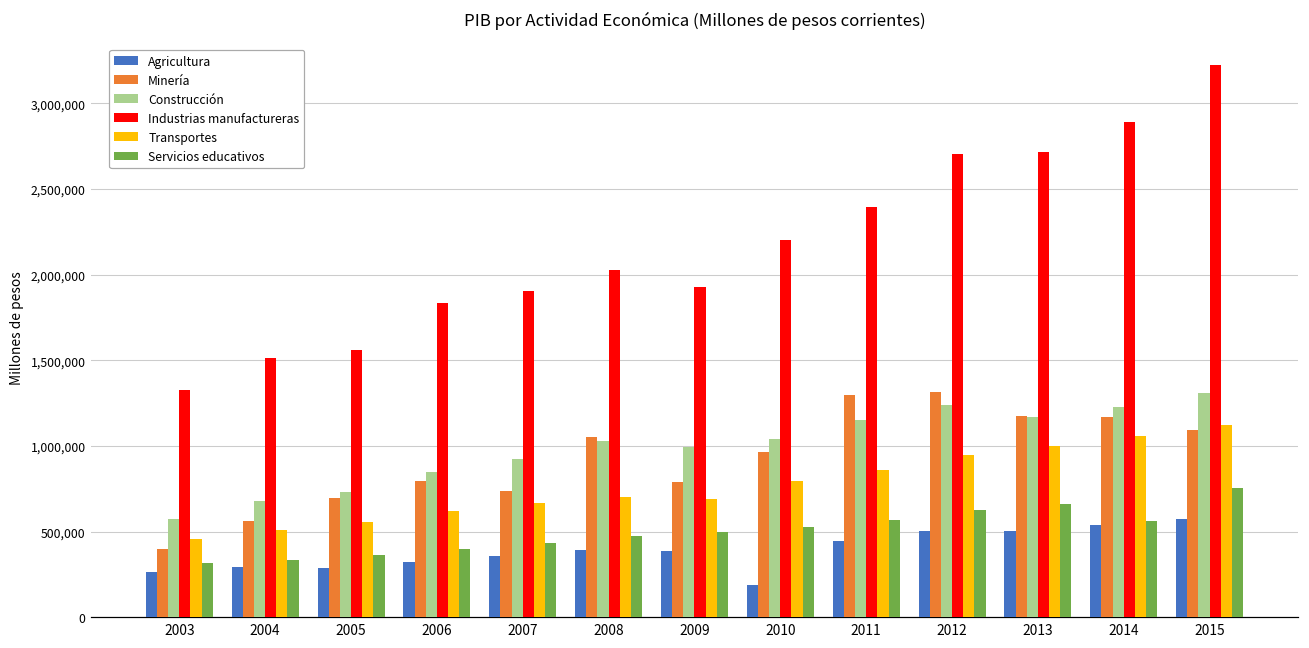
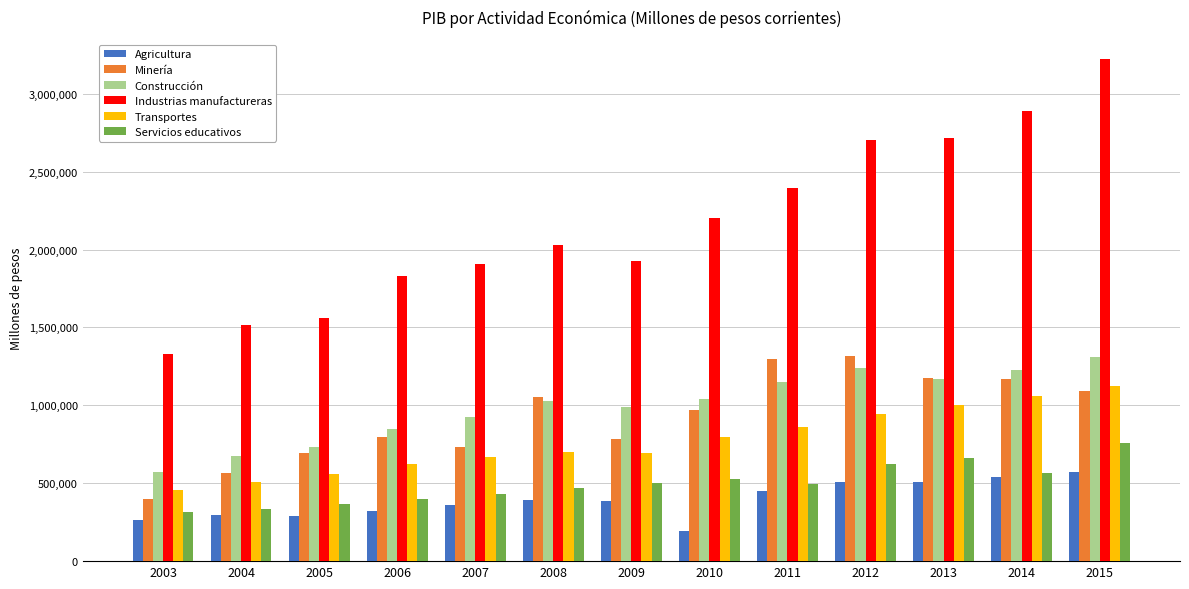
Servicios educativos, 2011: 570,000 -> 500,000
